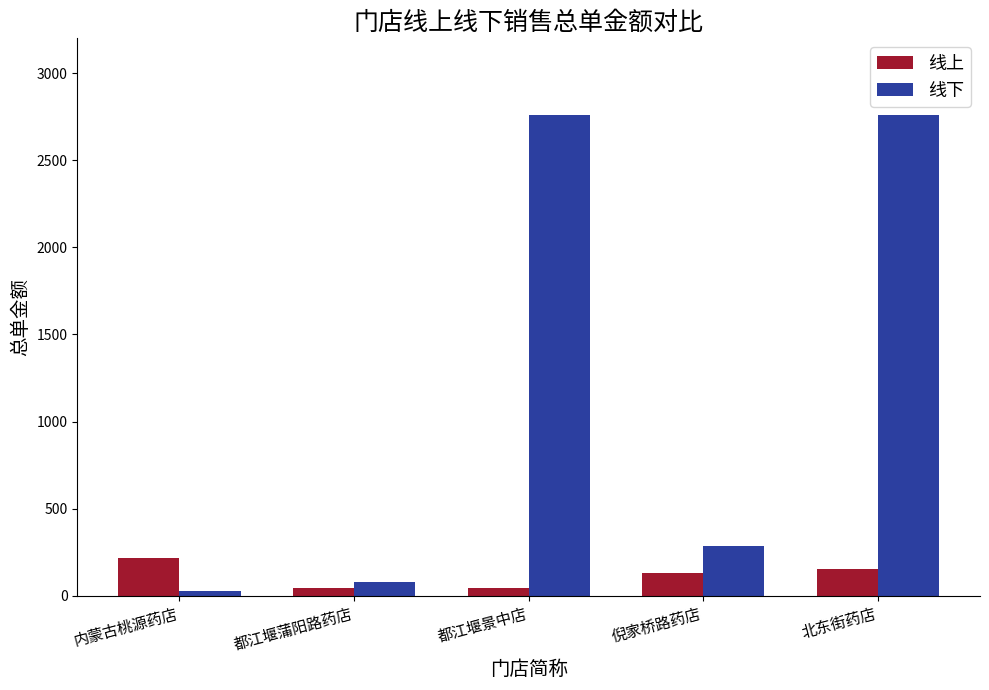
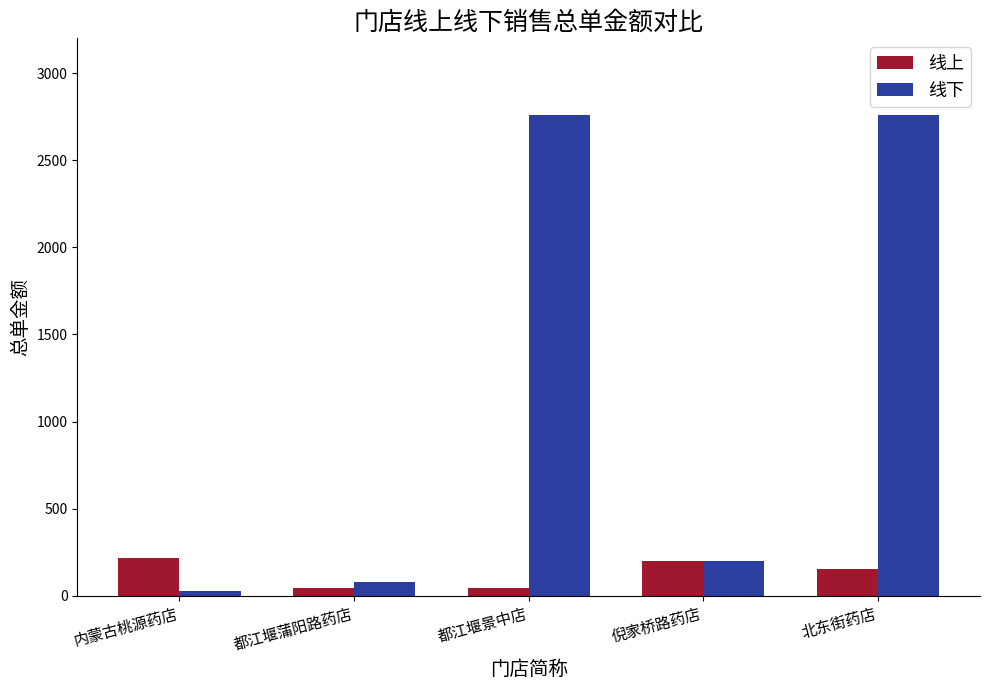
线上, 倪家桥路药店: 130 -> 200
线下, 倪家桥路药店: 290 -> 200
